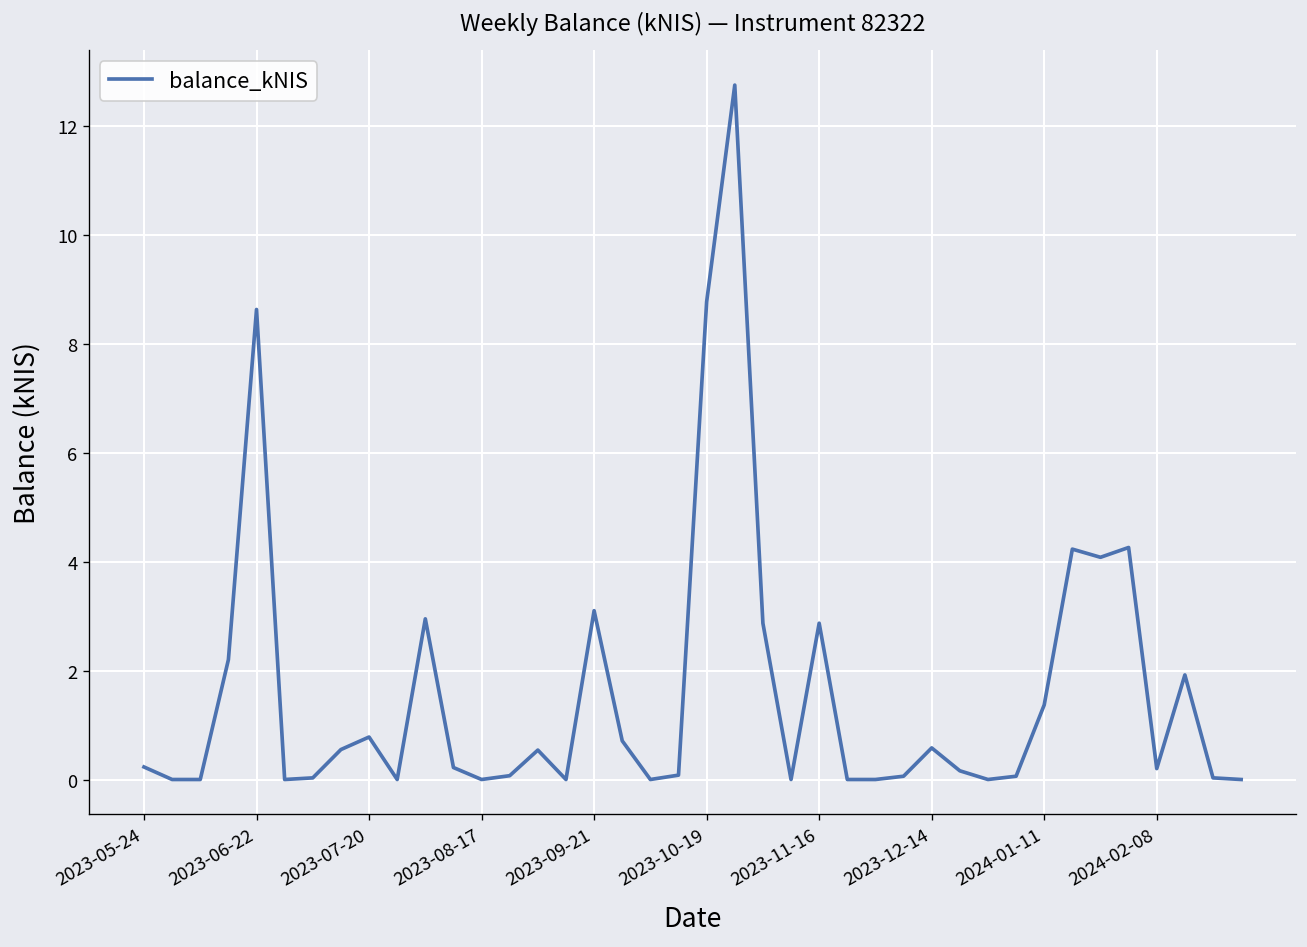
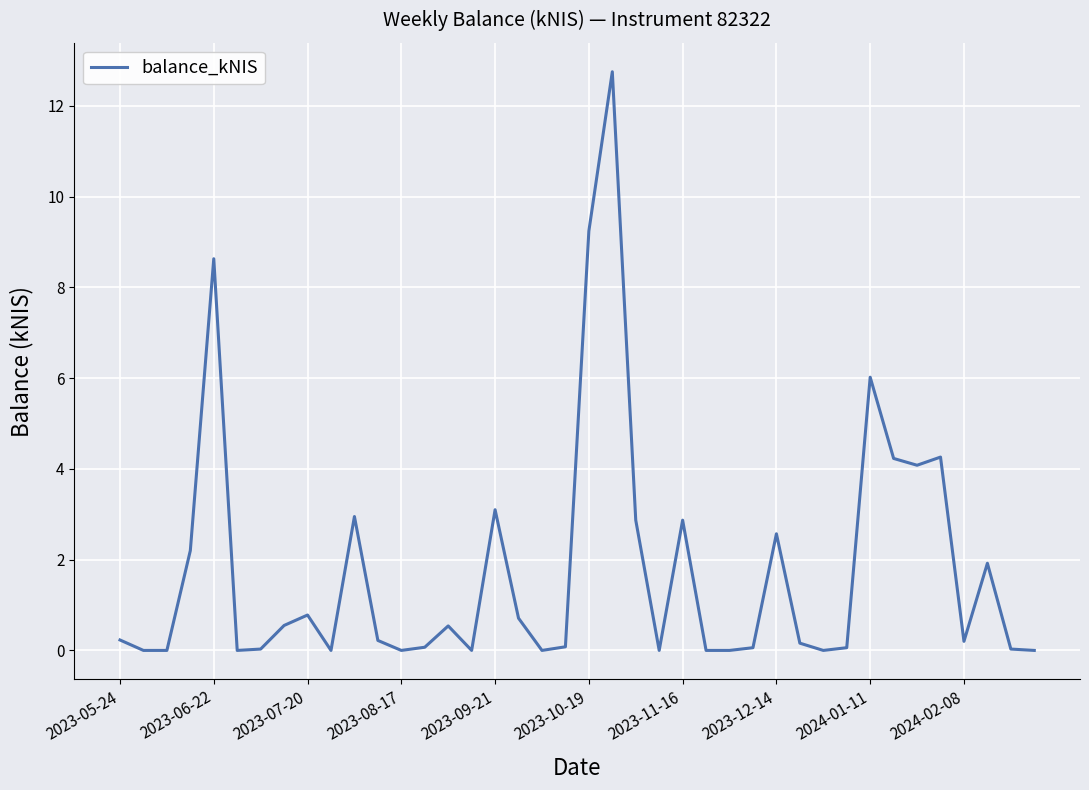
2023-10-19: 8.8 -> 9.2
2023-12-14: 0.6 -> 2.6
2024-01-11: 1.4 -> 6.0
